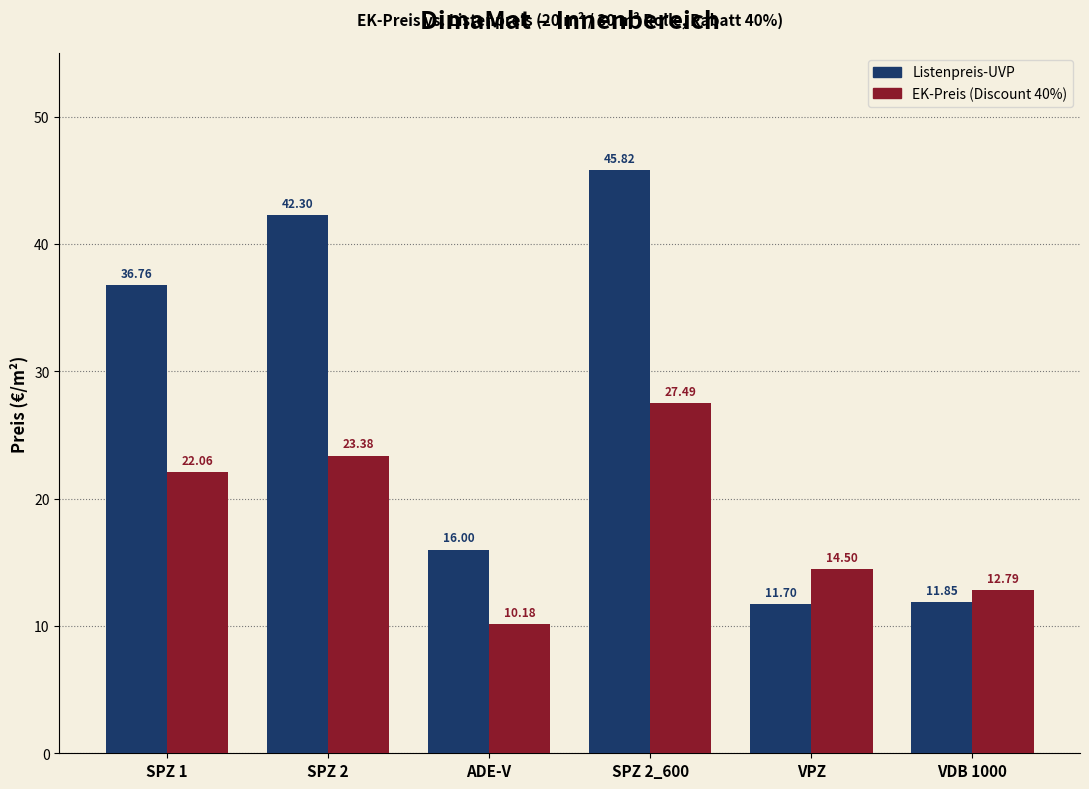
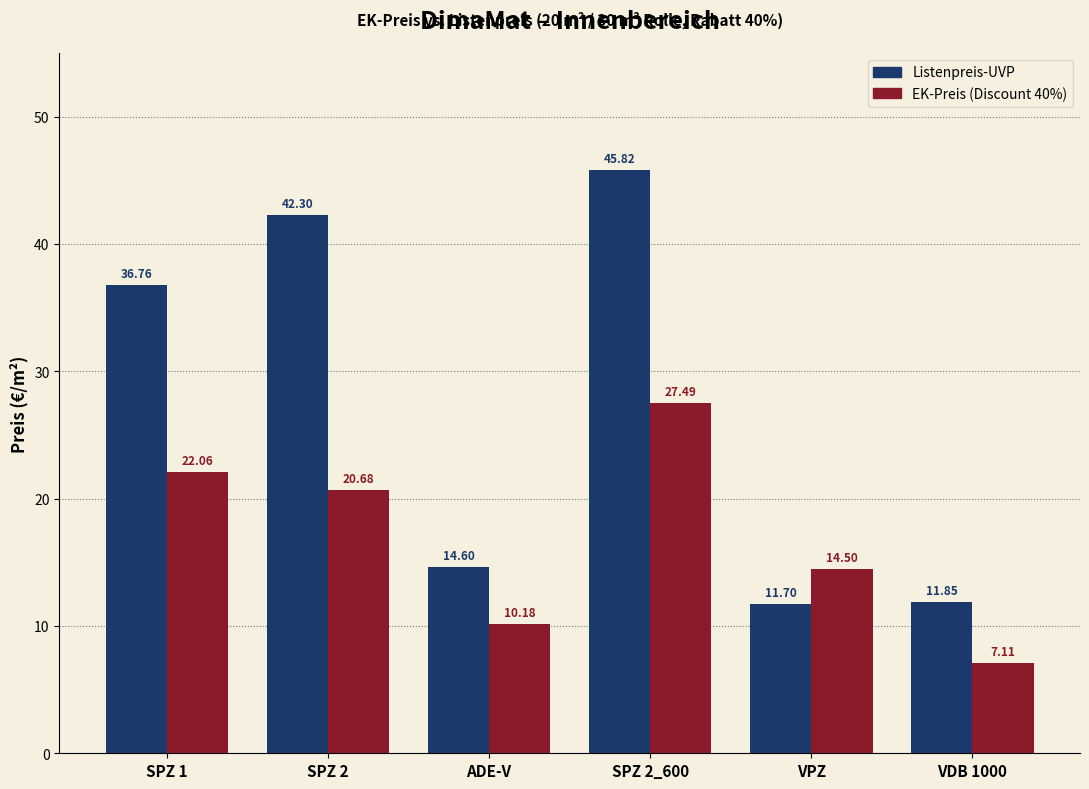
EK-Preis (Discount 40%), SPZ 2: 23.38 -> 20.68
Listenpreis-UVP, ADE-V: 16.00 -> 14.60
EK-Preis (Discount 40%), VDB 1000: 12.79 -> 7.11
